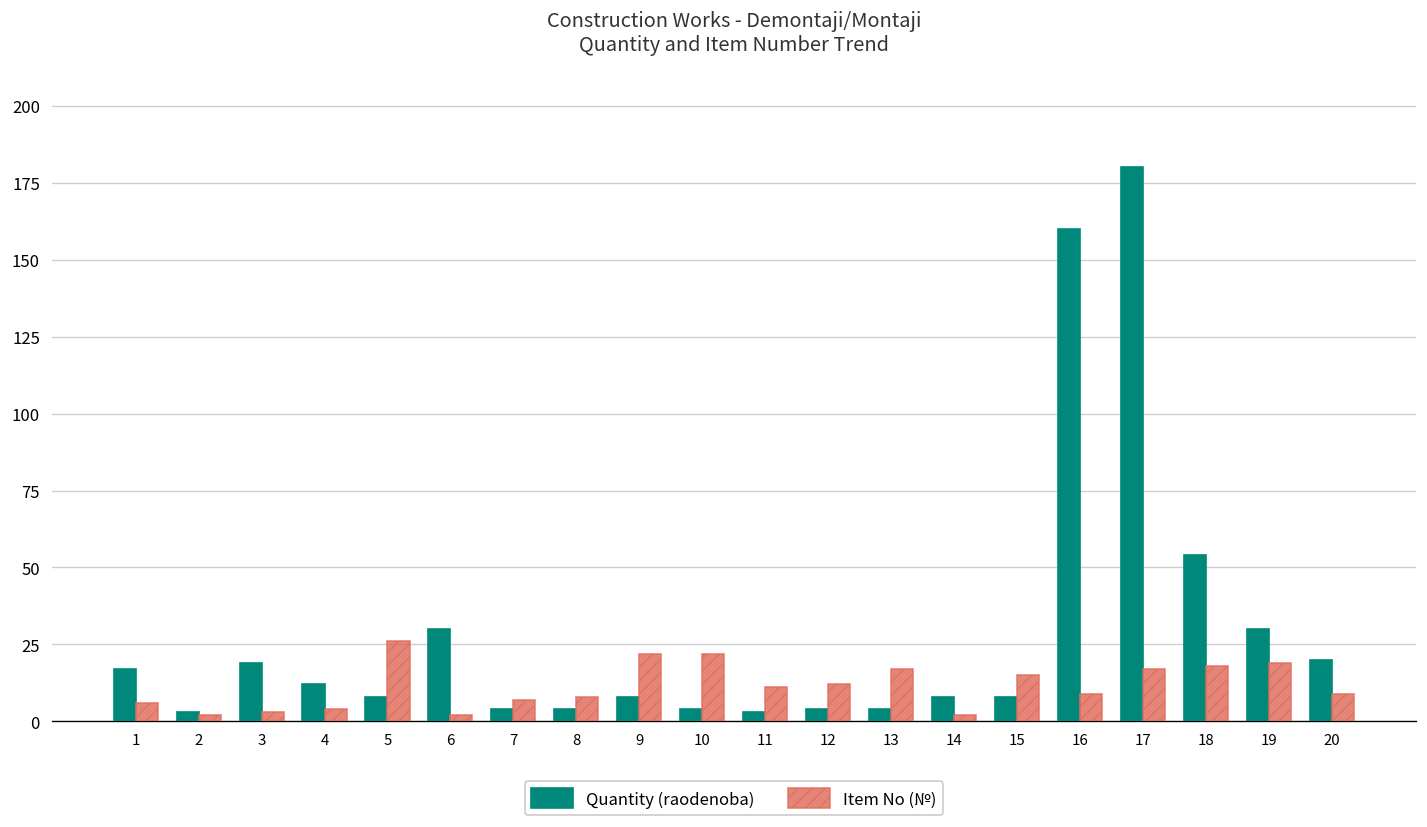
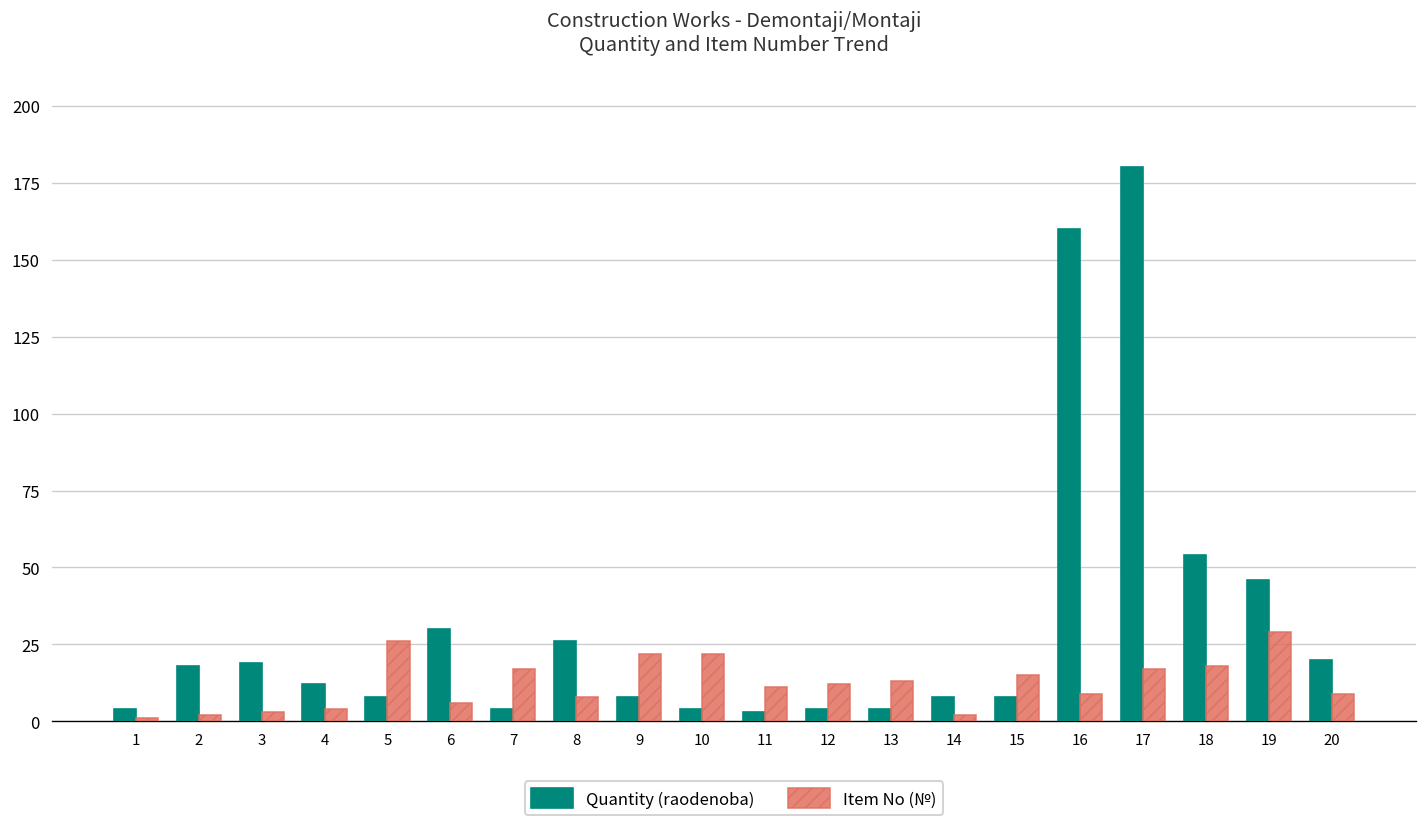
Quantity (raodenoba), 1: 17 -> 4
Item No (№), 1: 6 -> 1
Quantity (raodenoba), 2: 3 -> 18
Item No (№), 6: 2 -> 6
Item No (№), 7: 7 -> 17
Quantity (raodenoba), 8: 4 -> 26
Item No (№), 13: 17 -> 13
Quantity (raodenoba), 19: 30 -> 46
Item No (№), 19: 19 -> 29
